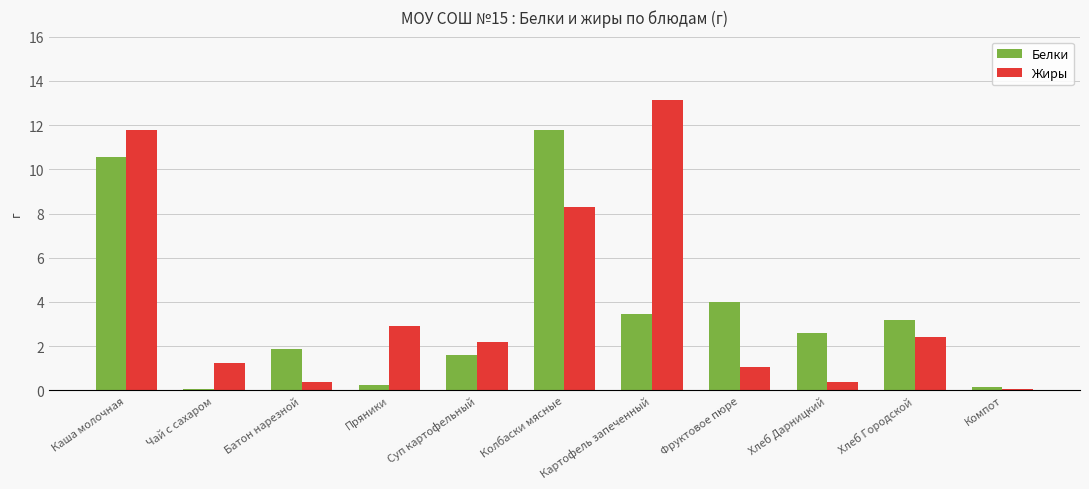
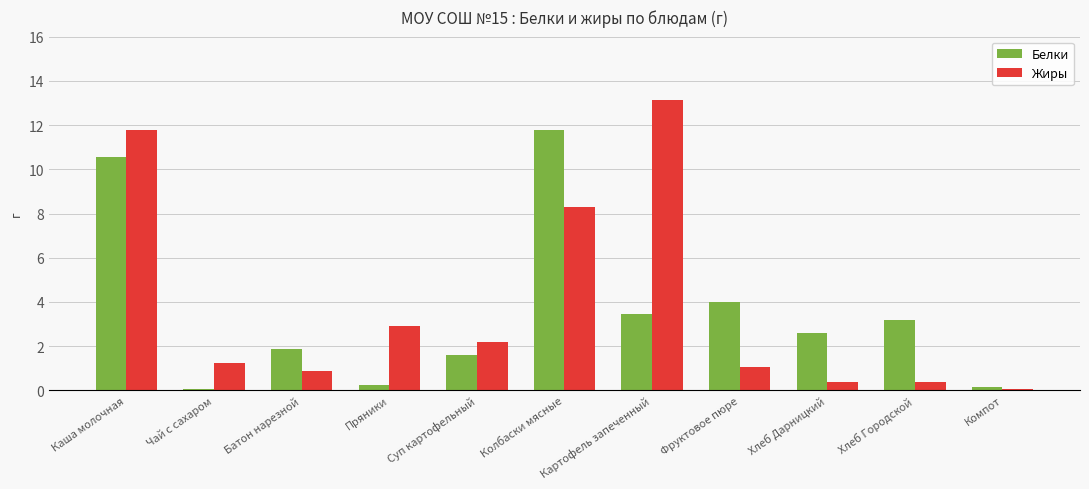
Жиры, Батон нарезной: 0.4 -> 0.9
Жиры, Хлеб Городской: 2.4 -> 0.4
